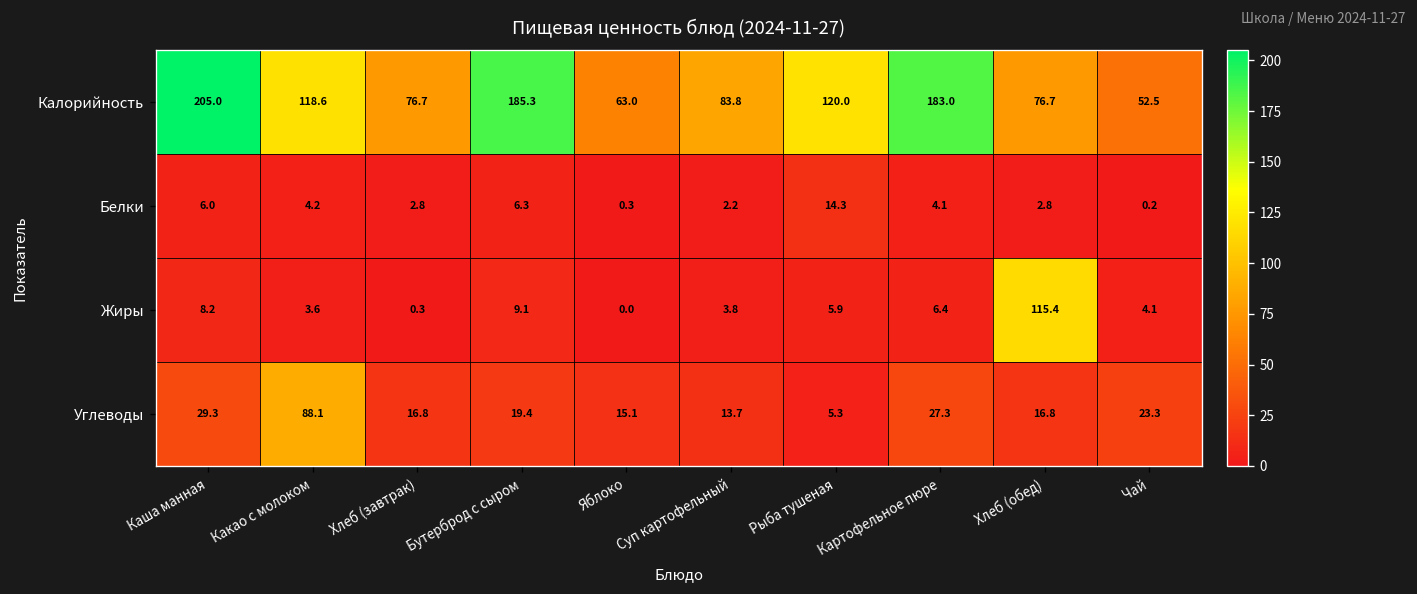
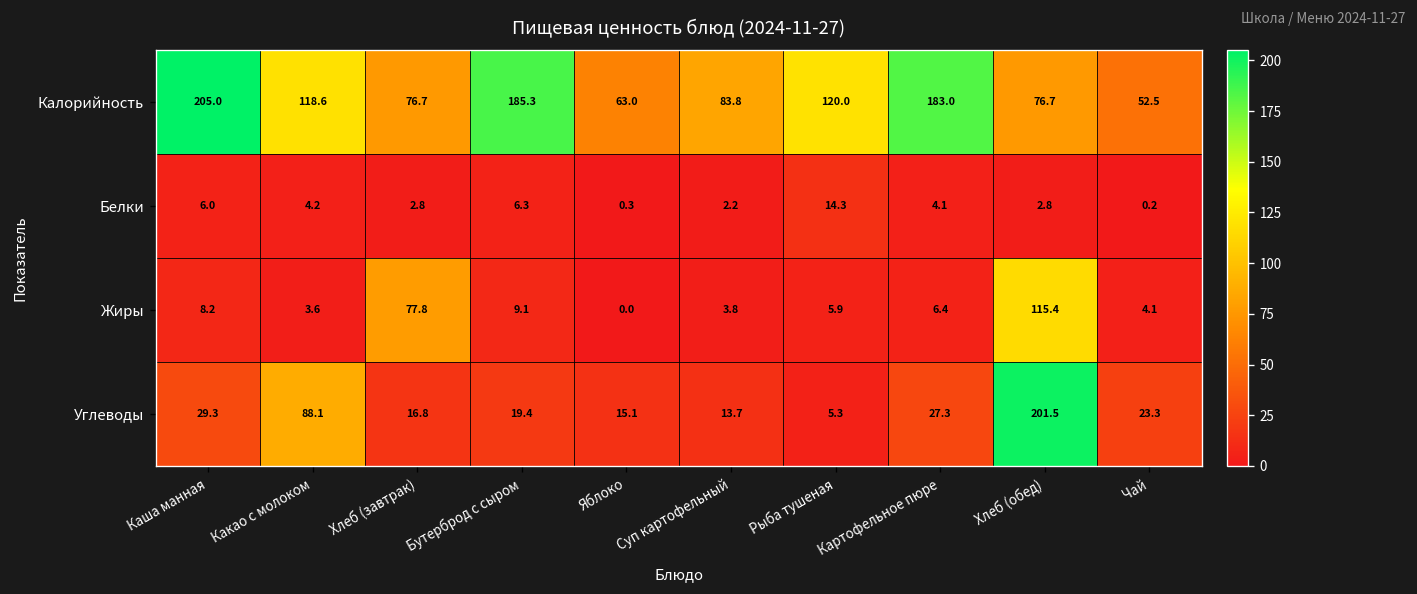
Жиры, Хлеб (завтрак): 0.3 -> 77.8
Углеводы, Хлеб (обед): 16.8 -> 201.5
